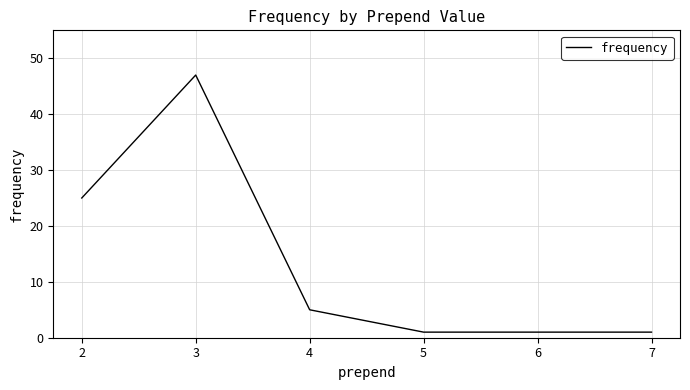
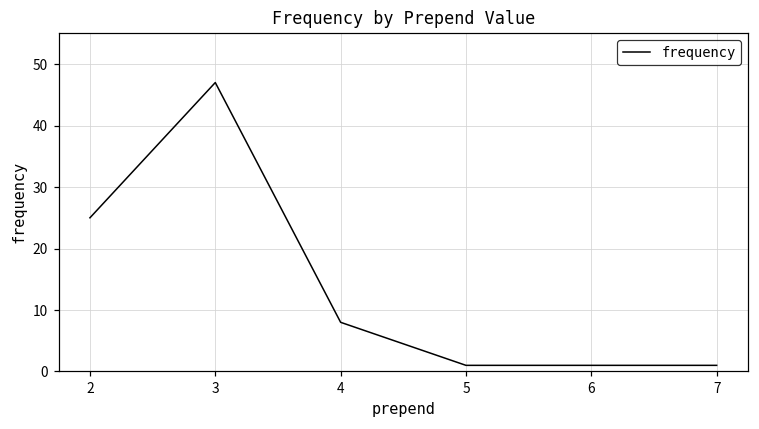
4: 5 -> 8
